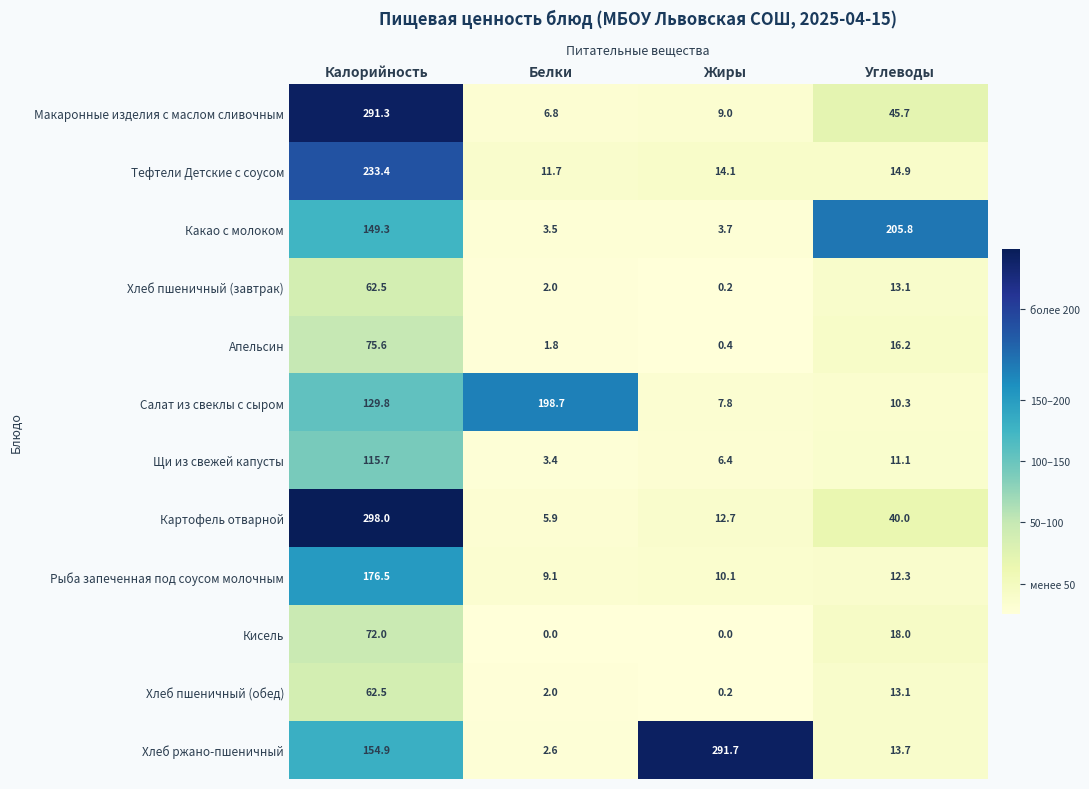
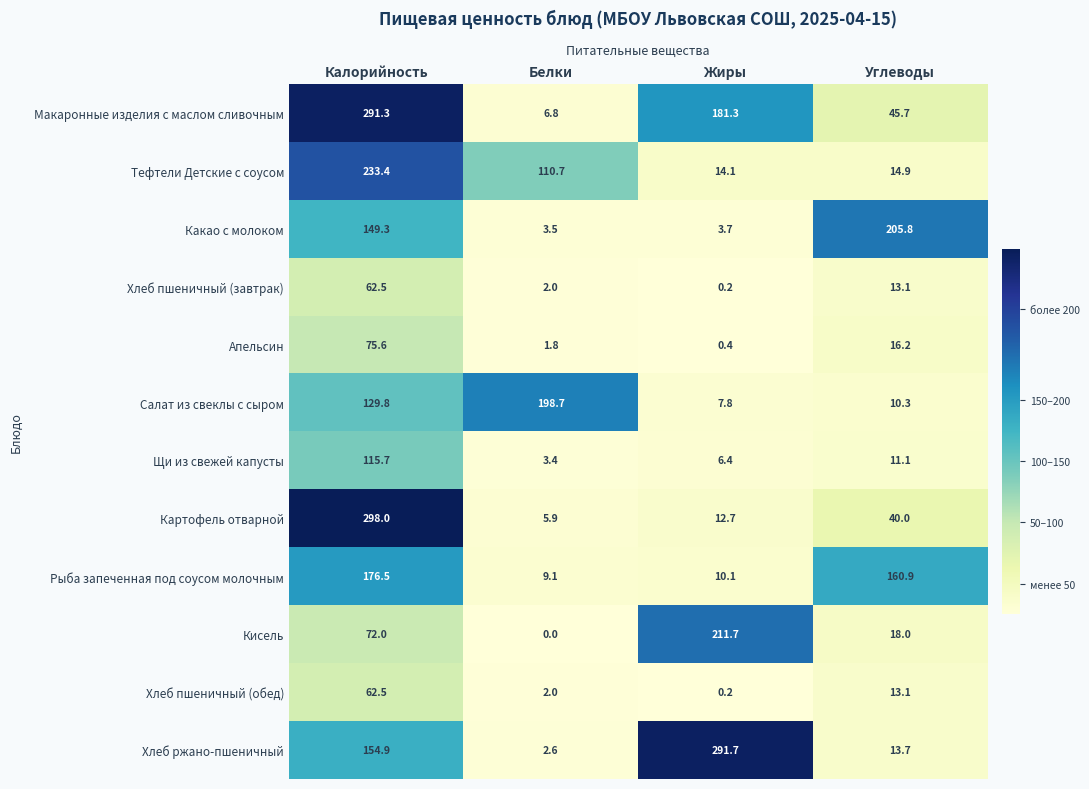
Макаронные изделия с маслом сливочным, Жиры: 9.0 -> 181.3
Тефтели Детские с соусом, Белки: 11.7 -> 110.7
Рыба запеченная под соусом молочным, Углеводы: 12.3 -> 160.9
Кисель, Жиры: 0.0 -> 211.7
